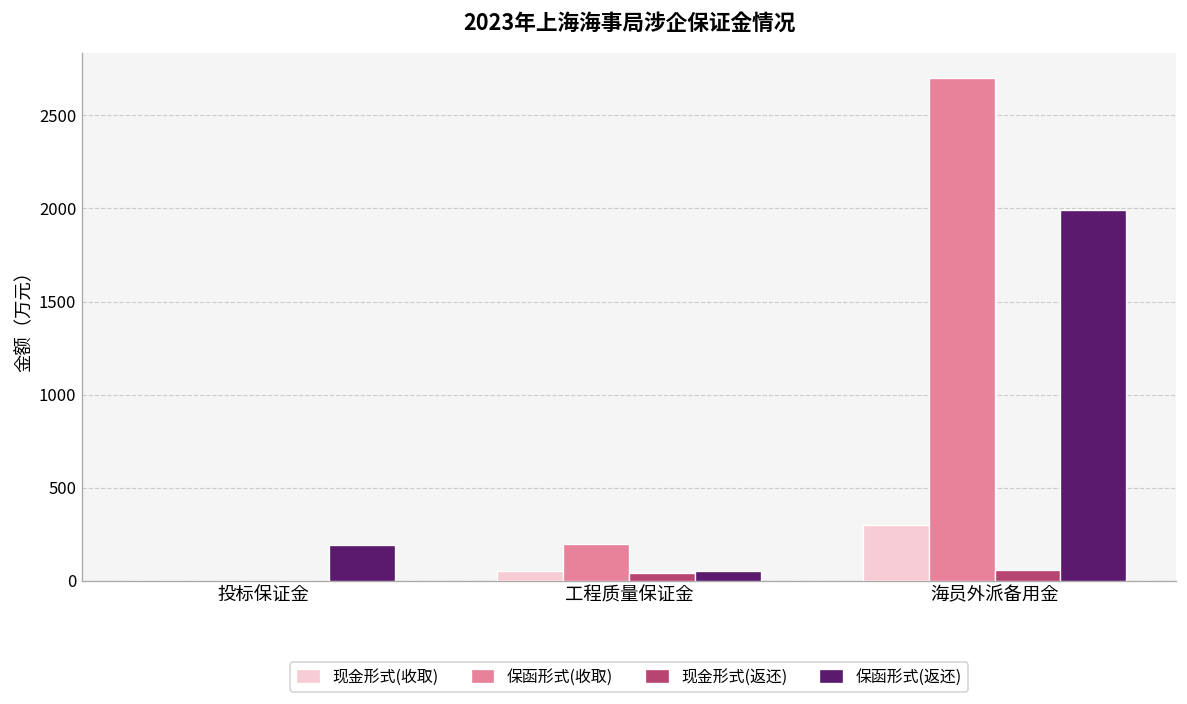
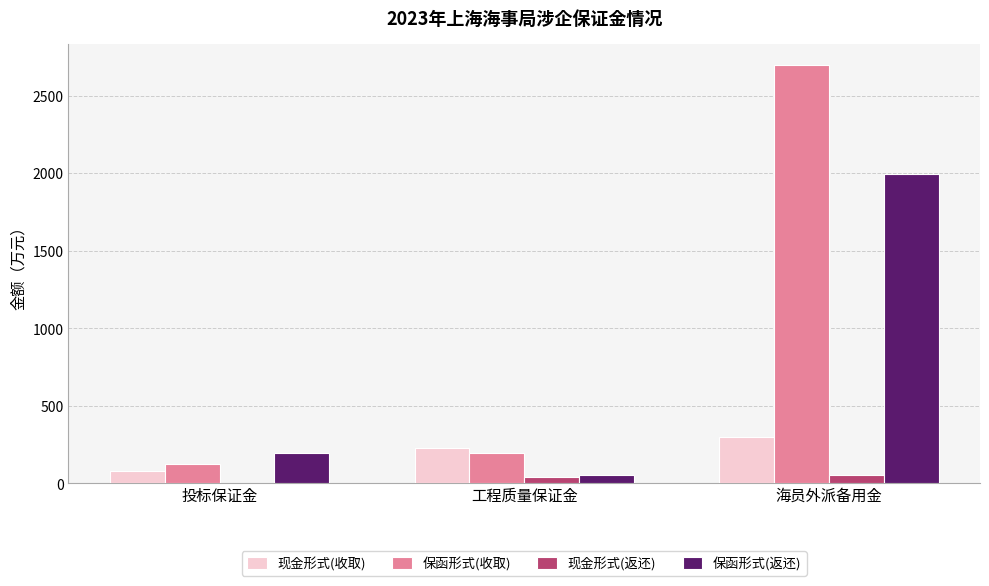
现金形式(收取), 投标保证金: 0 -> 80
保函形式(收取), 投标保证金: 0 -> 120
现金形式(收取), 工程质量保证金: 50 -> 230
